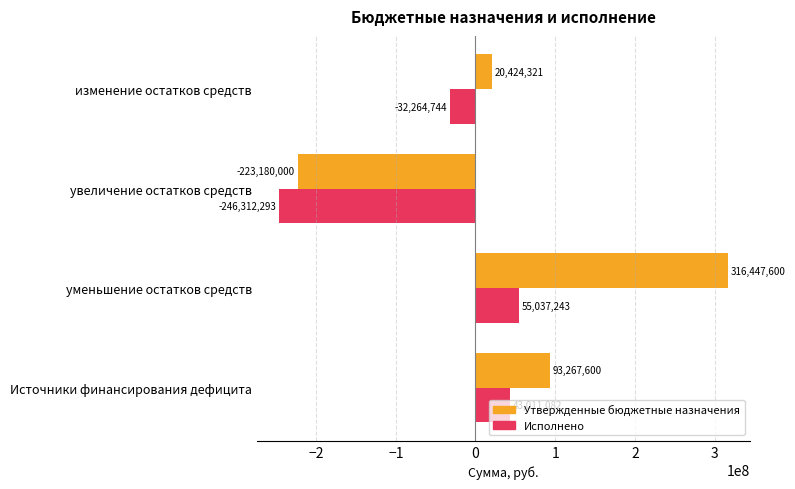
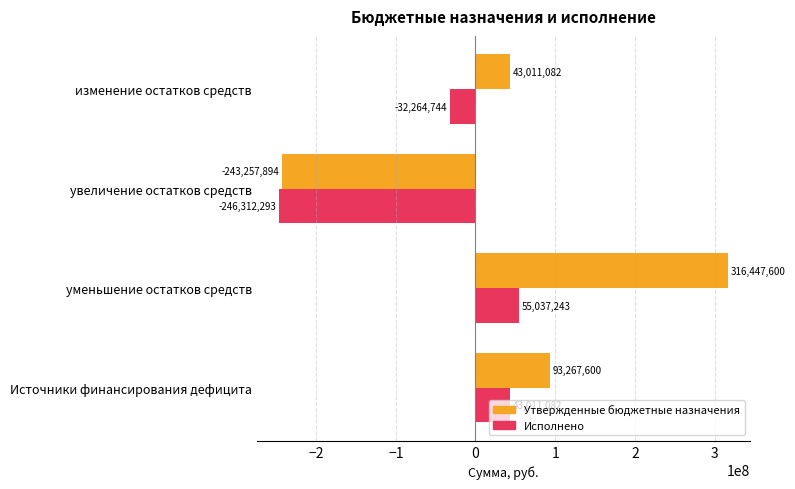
Утвержденные бюджетные назначения, изменение остатков средств: 20,424,321 -> 43,011,082
Утвержденные бюджетные назначения, увеличение остатков средств: -223,180,000 -> -243,257,894
